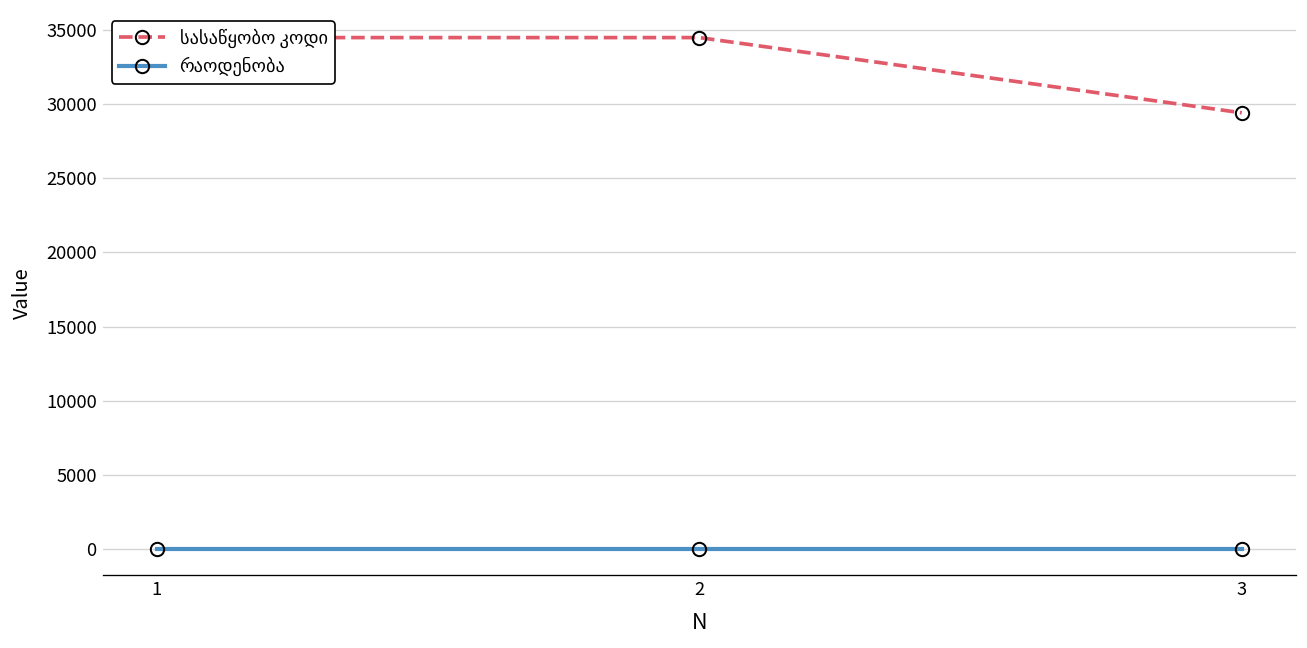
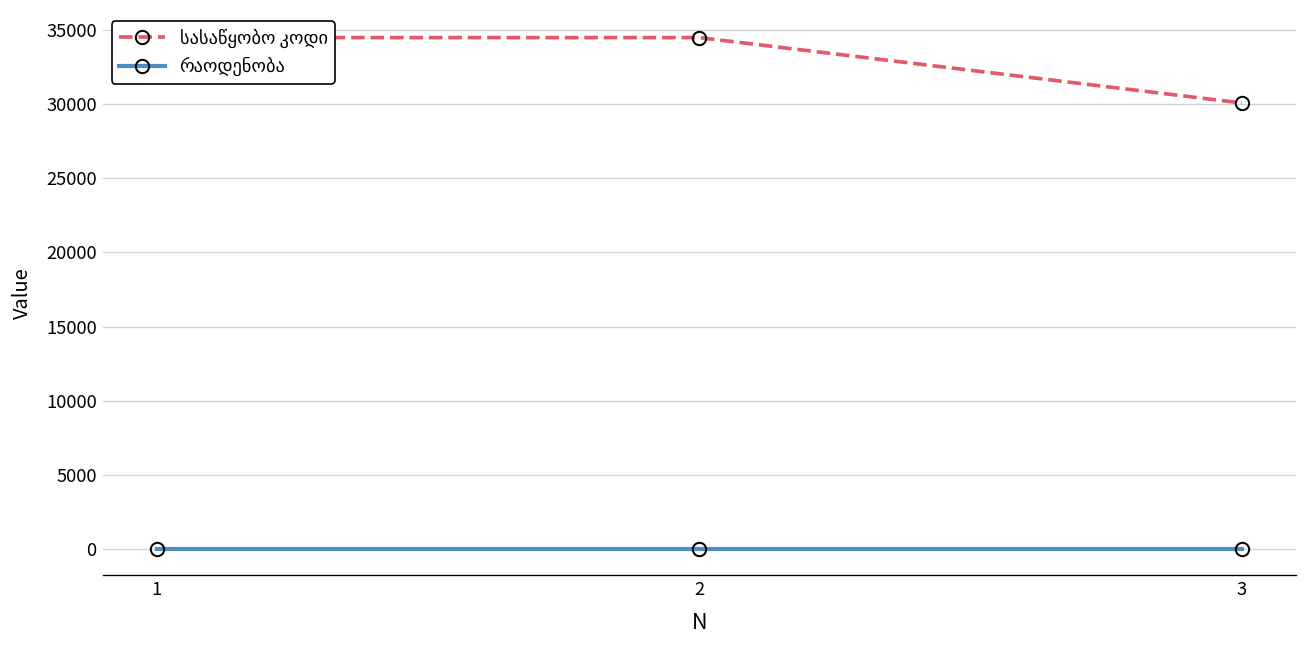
სასაწყობო კოდი, 3: 29400 -> 30100
